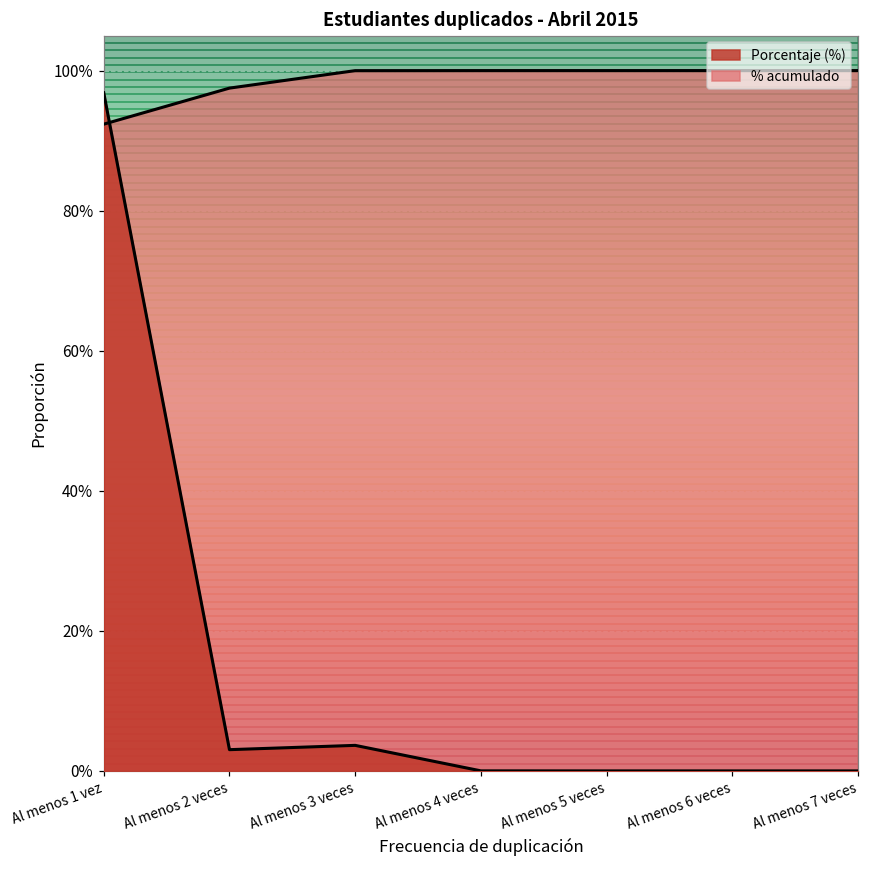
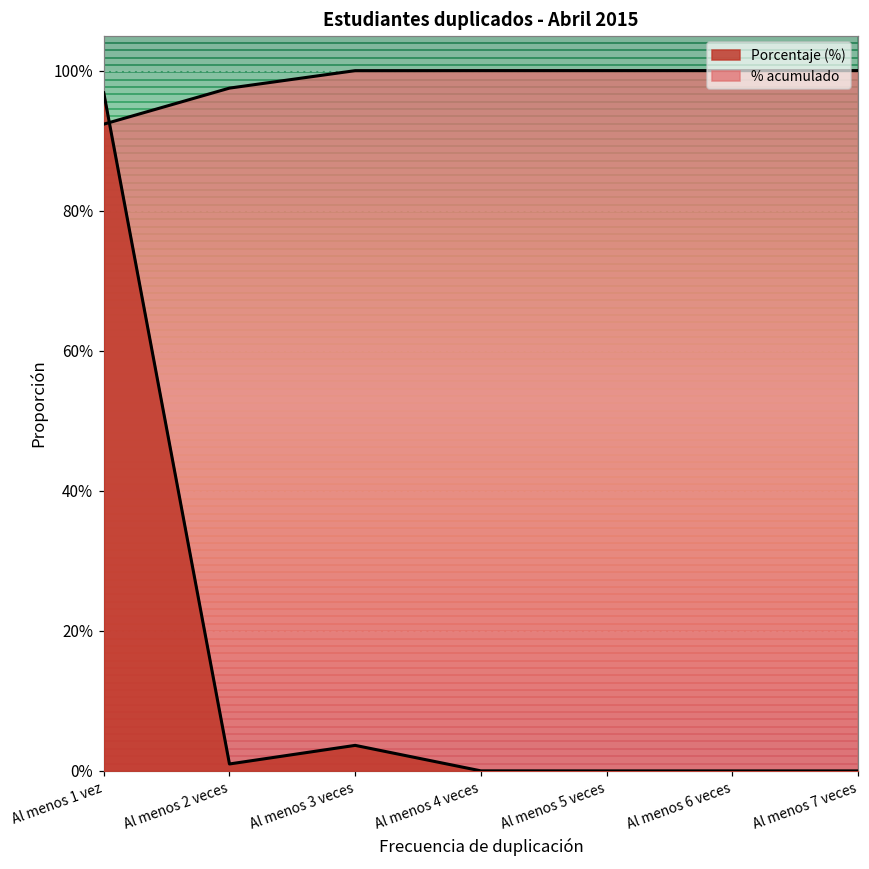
Porcentaje (%), Al menos 2 veces: 3% -> 1%
